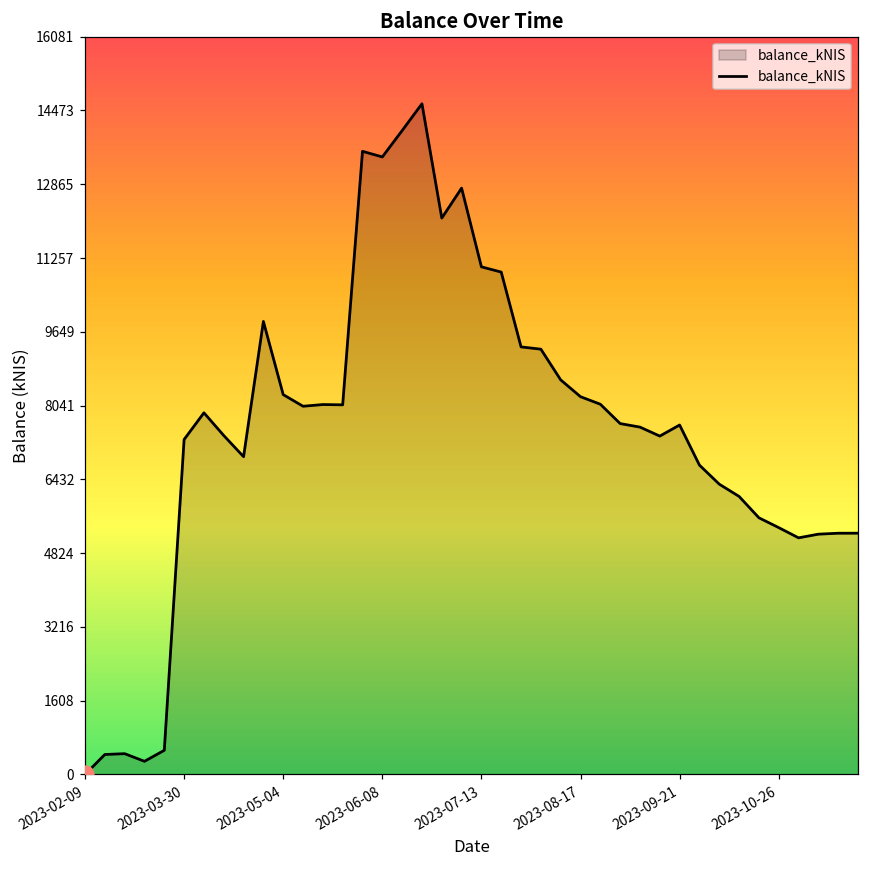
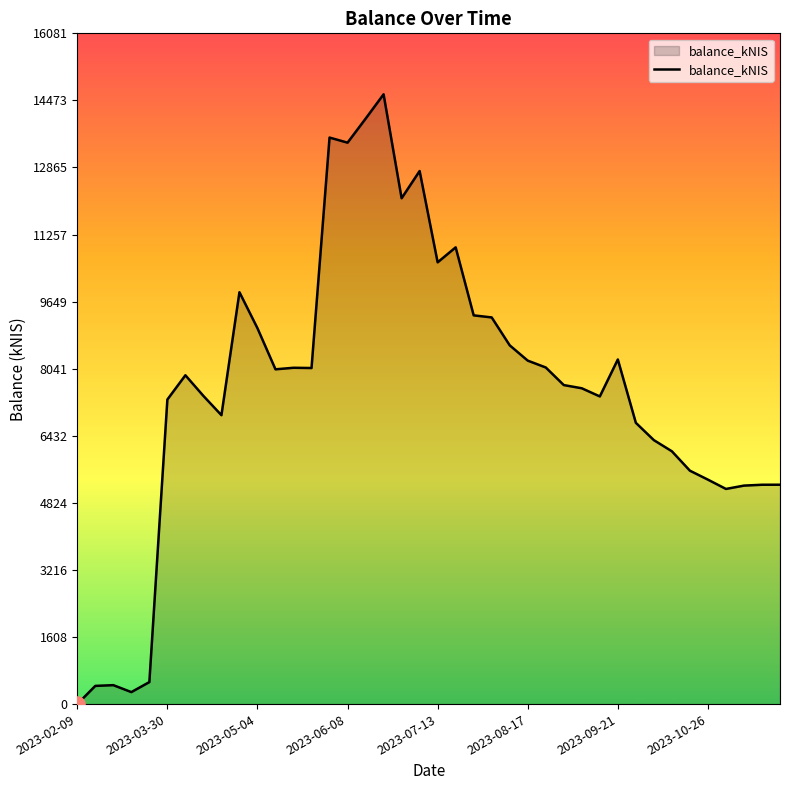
balance_kNIS, 2023-05-04: 8300 -> 9000
balance_kNIS, 2023-07-13: 11100 -> 10600
balance_kNIS, 2023-09-21: 7600 -> 8300
